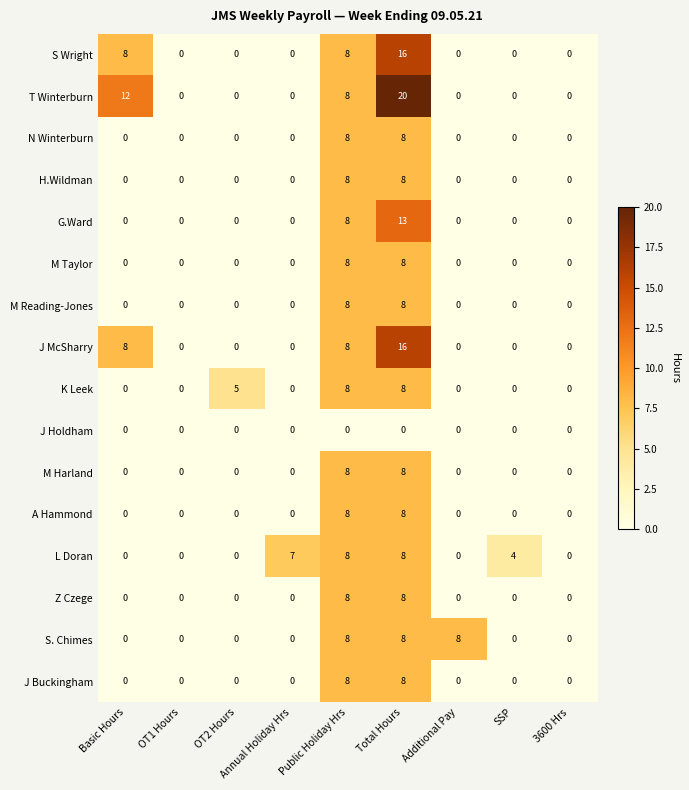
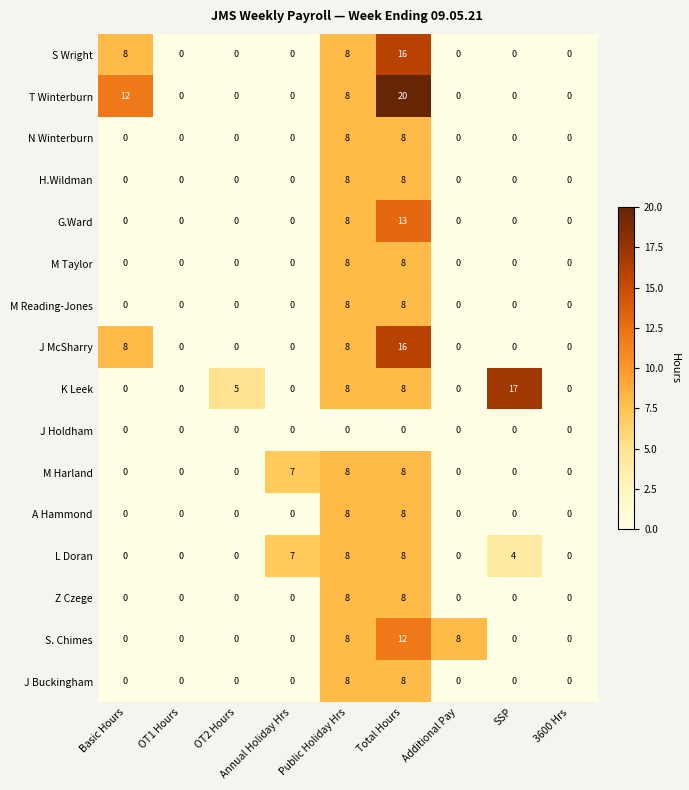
K Leek, SSP: 0 -> 17
M Harland, Annual Holiday Hrs: 0 -> 7
S. Chimes, Total Hours: 8 -> 12
